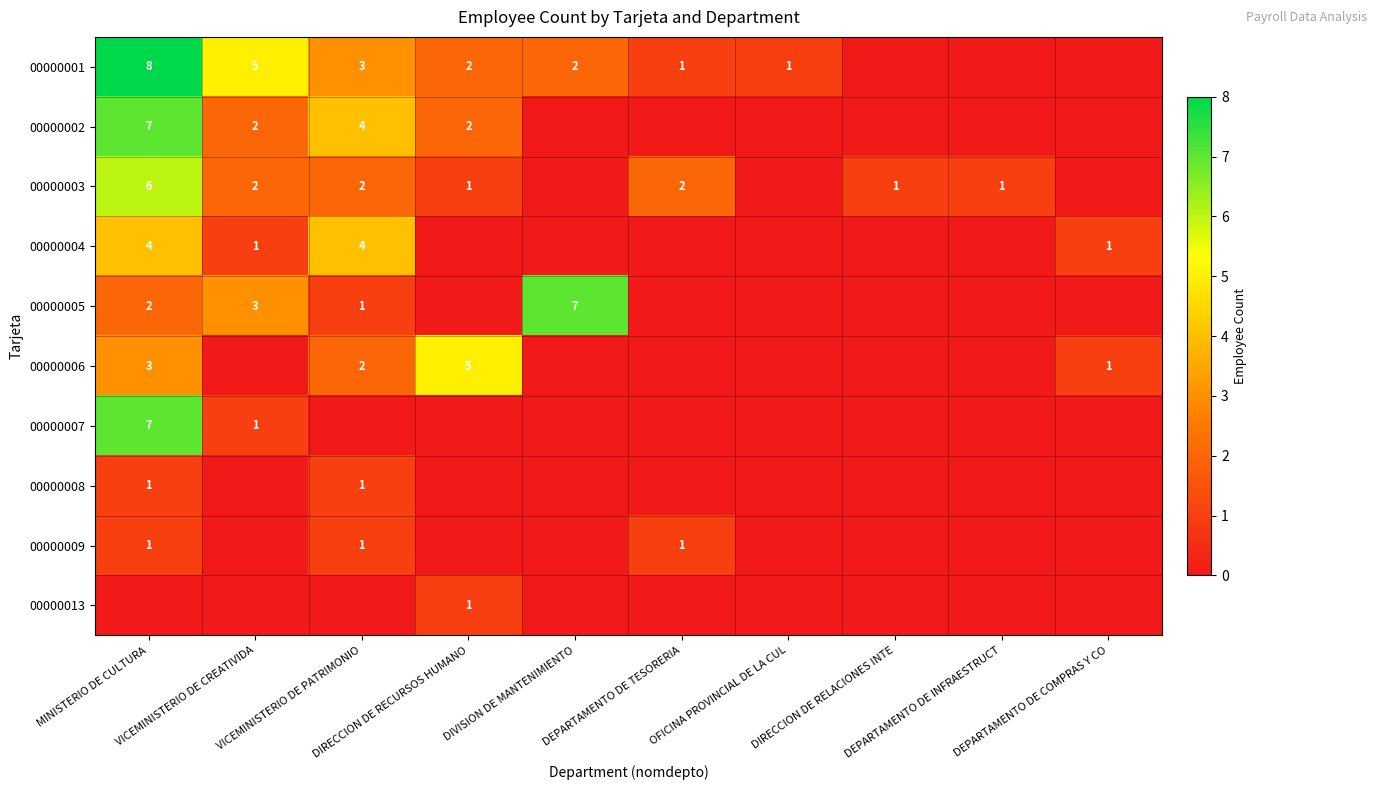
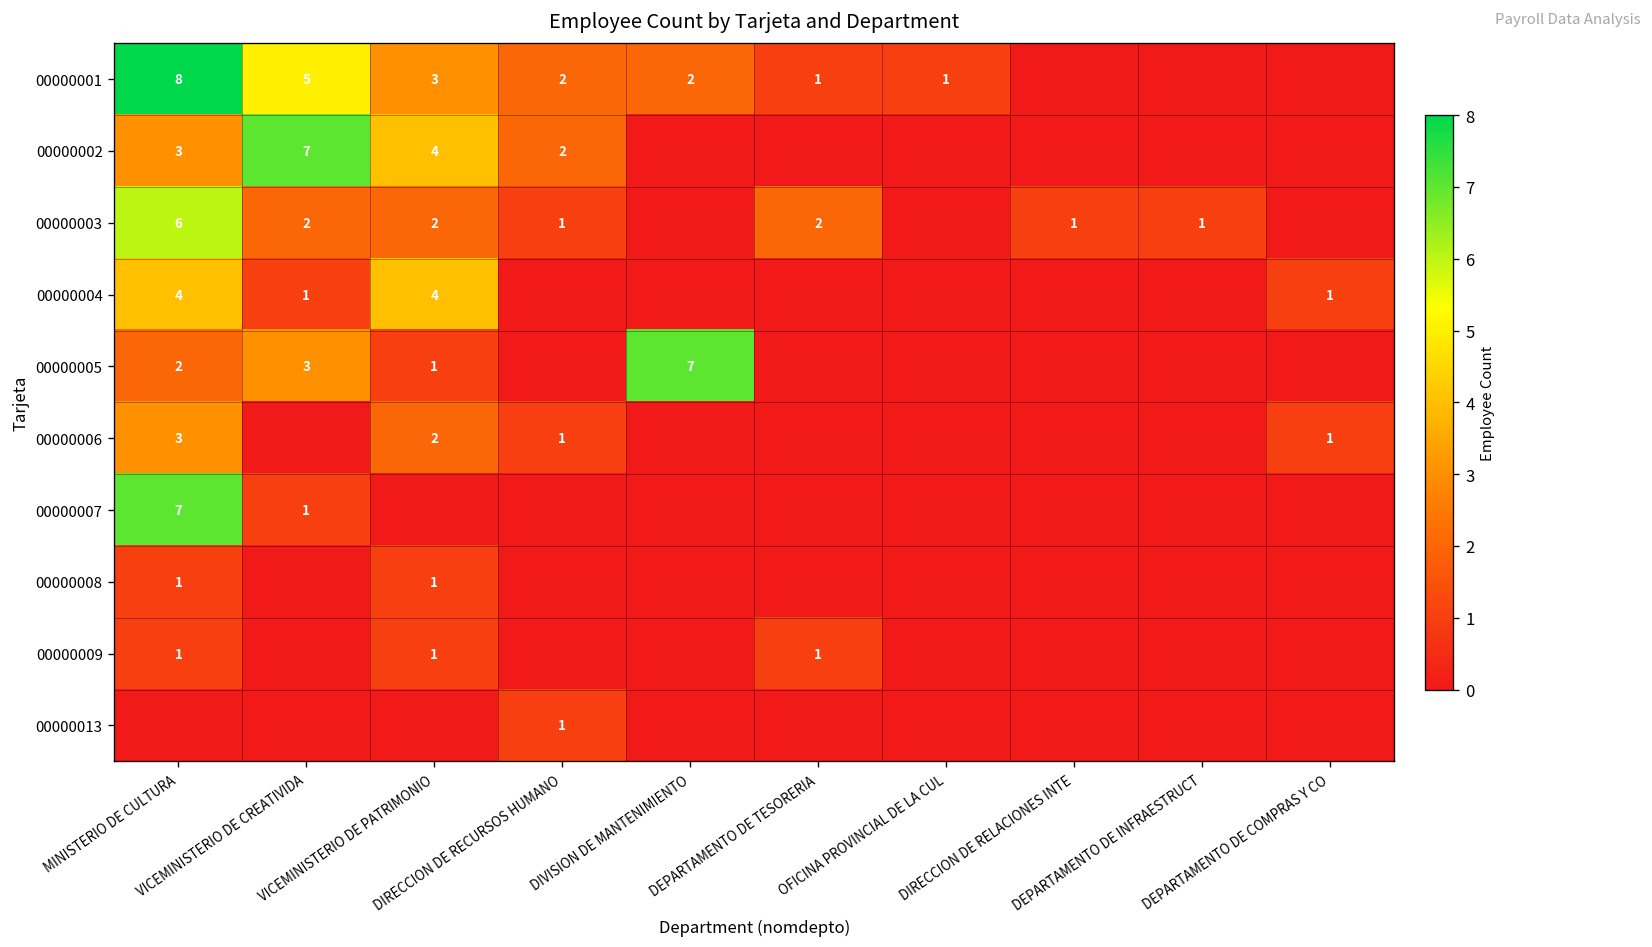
00000002, MINISTERIO DE CULTURA: 7 -> 3
00000002, VICEMINISTERIO DE CREATIVIDA: 2 -> 7
00000006, DIRECCION DE RECURSOS HUMANO: 5 -> 1
